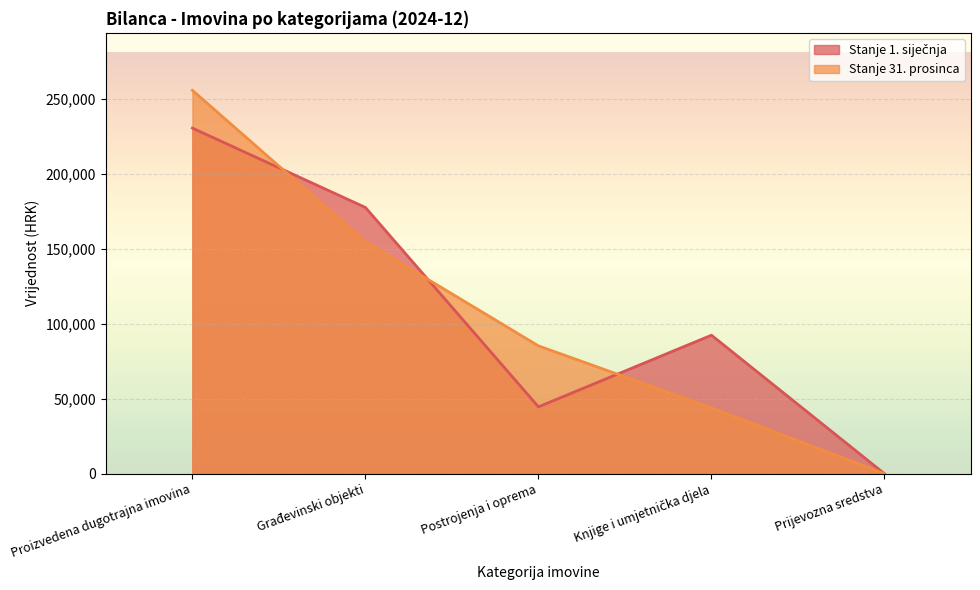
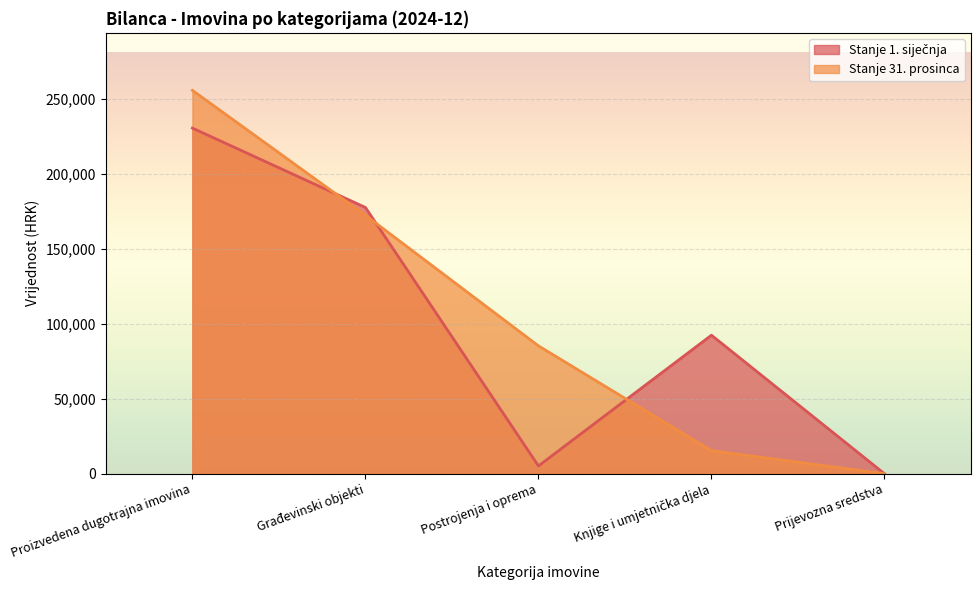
Stanje 31. prosinca, Građevinski objekti: 155,000 -> 173,000
Stanje 1. siječnja, Postrojenja i oprema: 45,000 -> 5,000
Stanje 31. prosinca, Knjige i umjetnička djela: 44,000 -> 15,000
